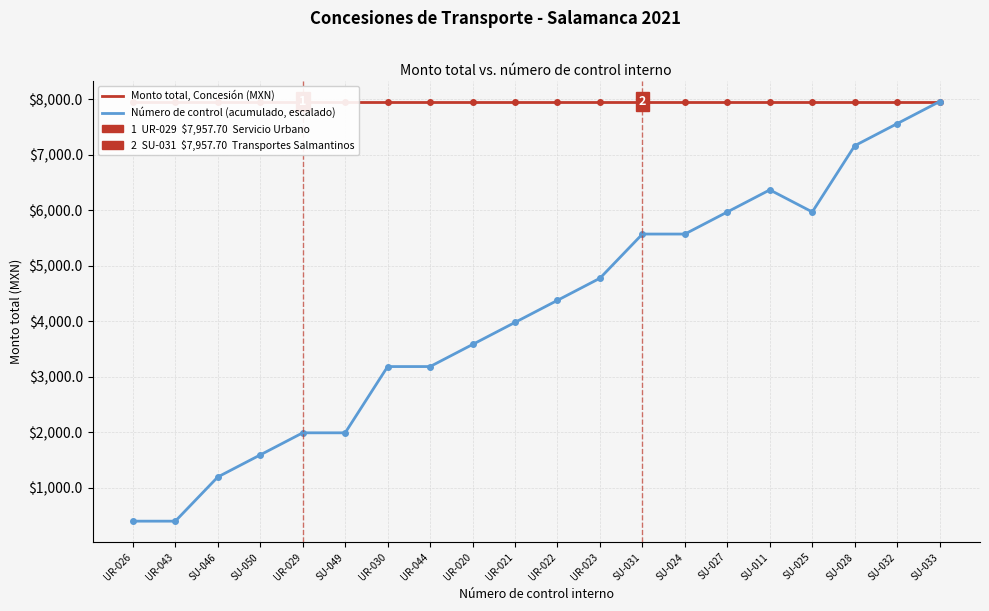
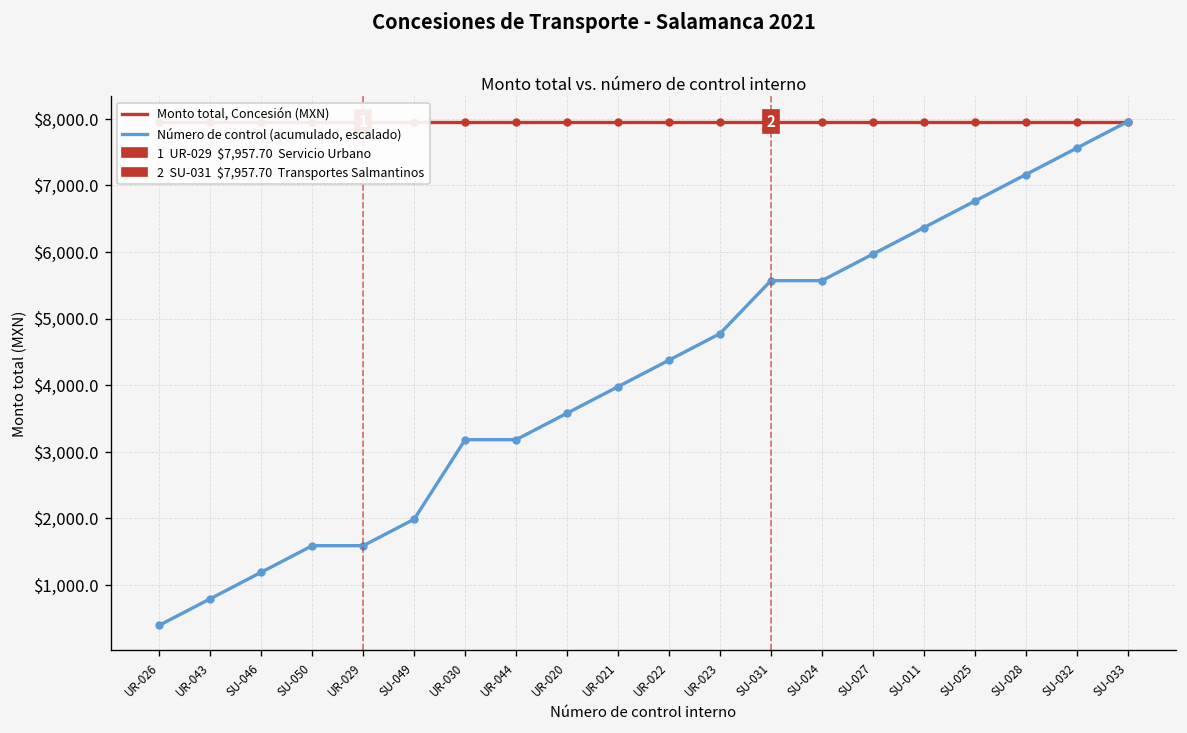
Número de control (acumulado, escalado), UR-043: $400 -> $800
Número de control (acumulado, escalado), UR-029: $2,000 -> $1,600
Número de control (acumulado, escalado), SU-025: $6,000 -> $6,800
